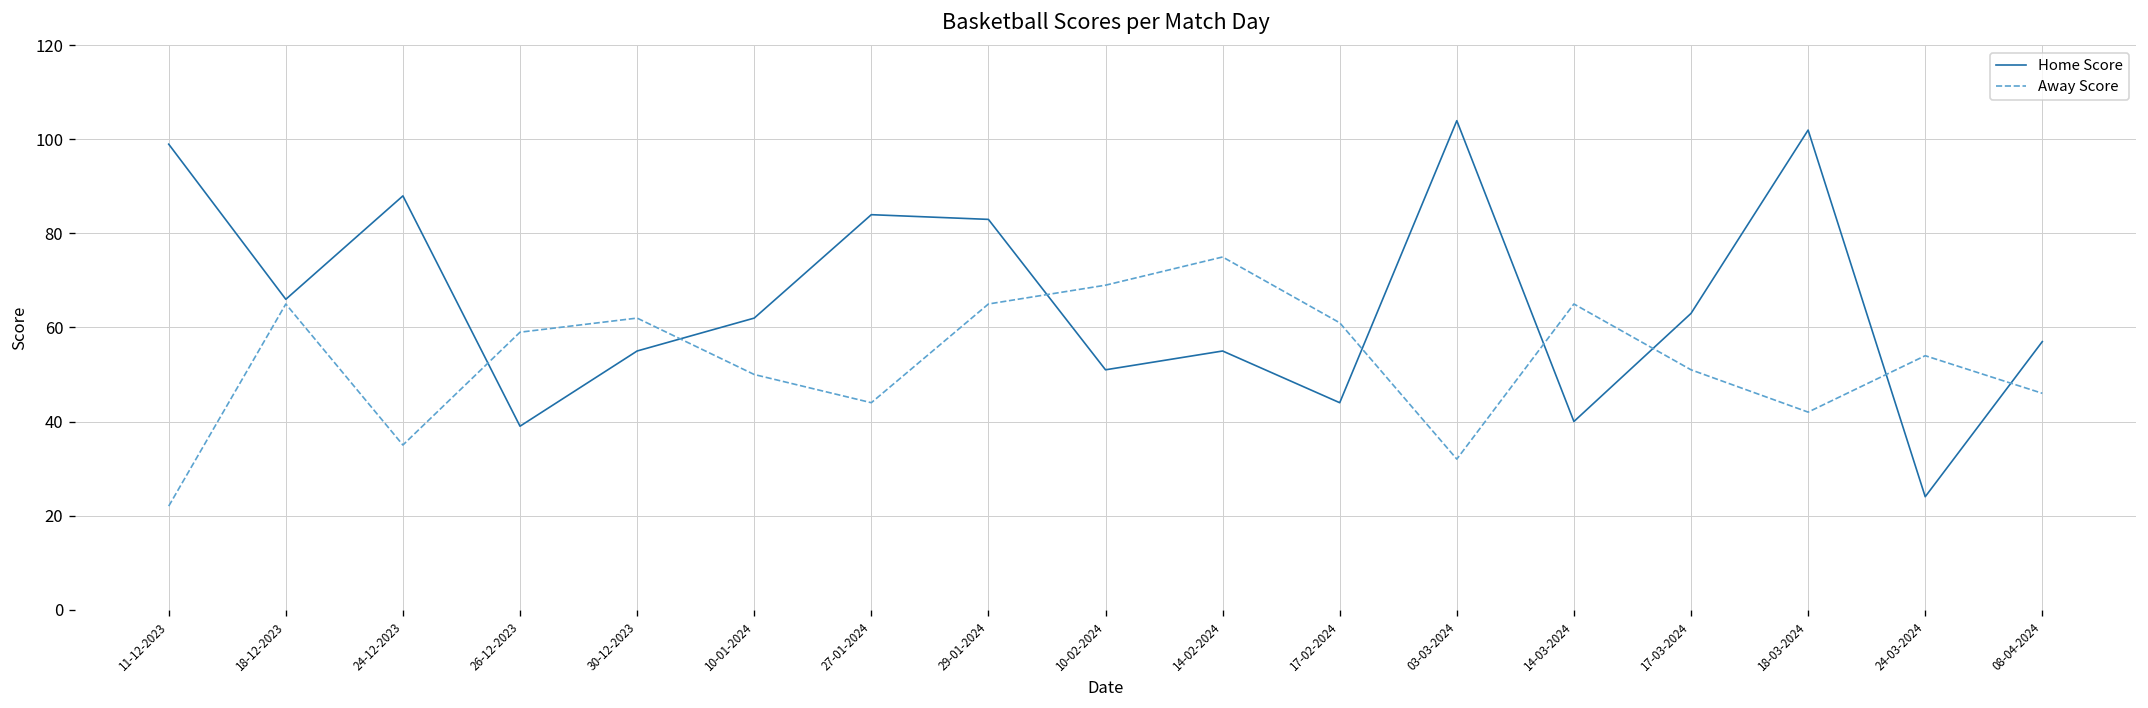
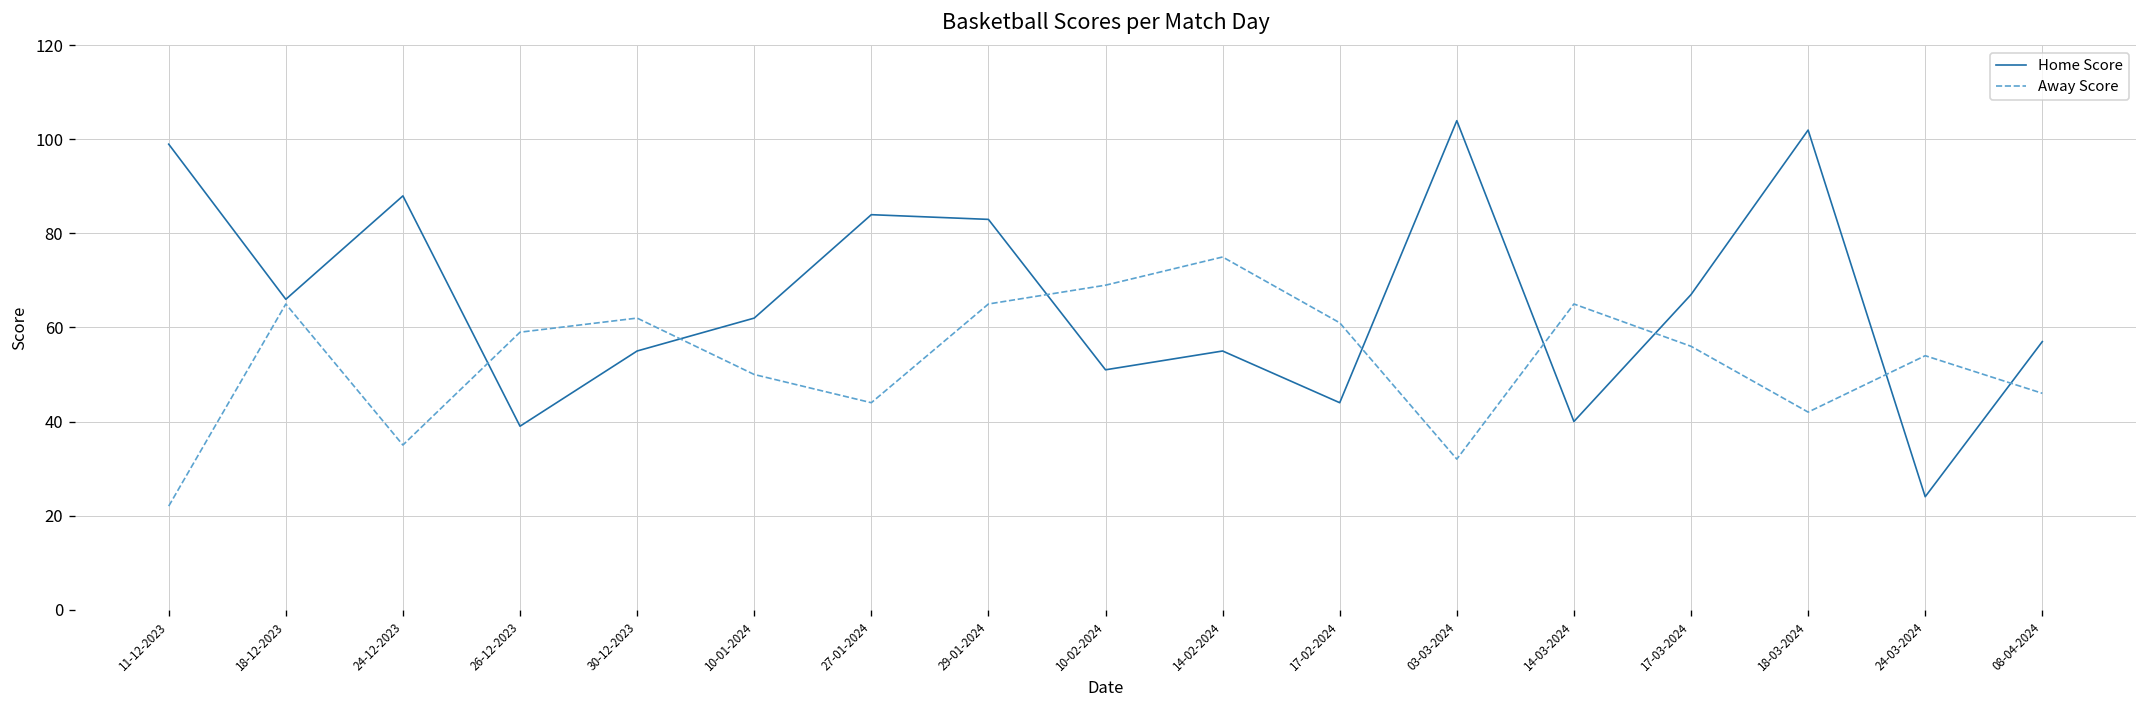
Home Score, 17-03-2024: 63 -> 67
Away Score, 17-03-2024: 51 -> 56
